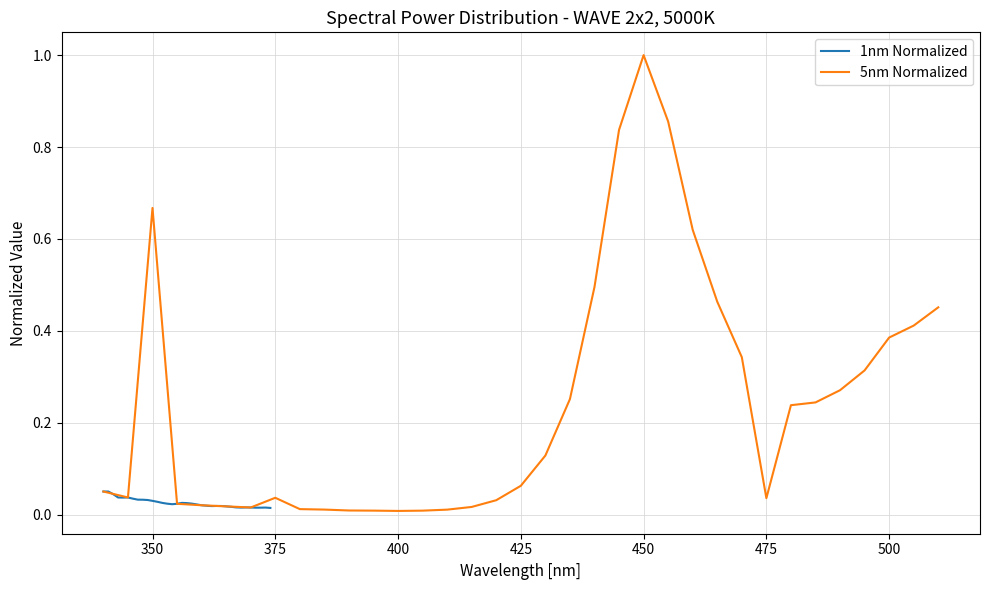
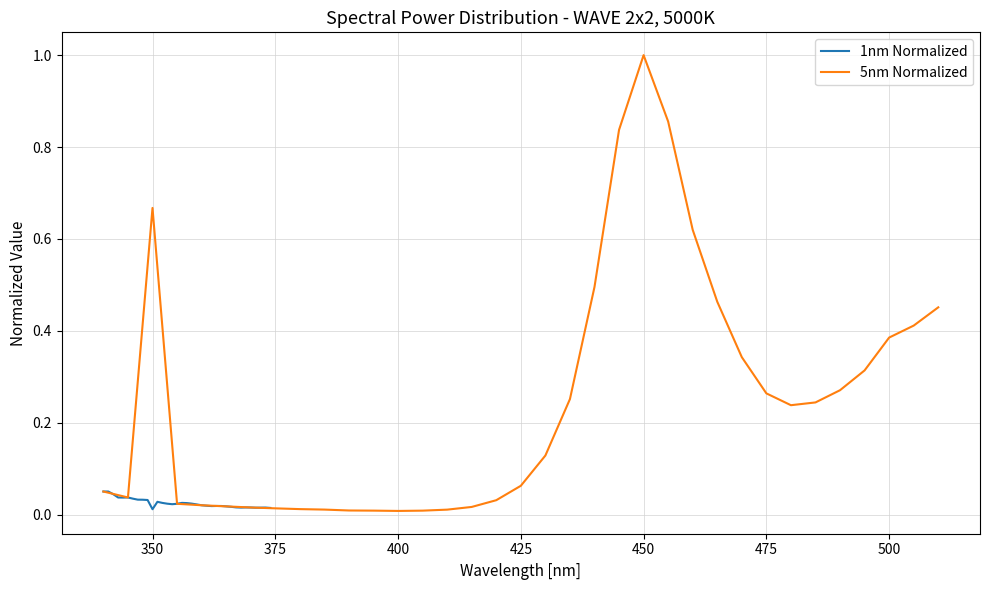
1nm Normalized, 350: 0.03 -> 0.01
5nm Normalized, 375: 0.04 -> 0.01
5nm Normalized, 475: 0.04 -> 0.26
